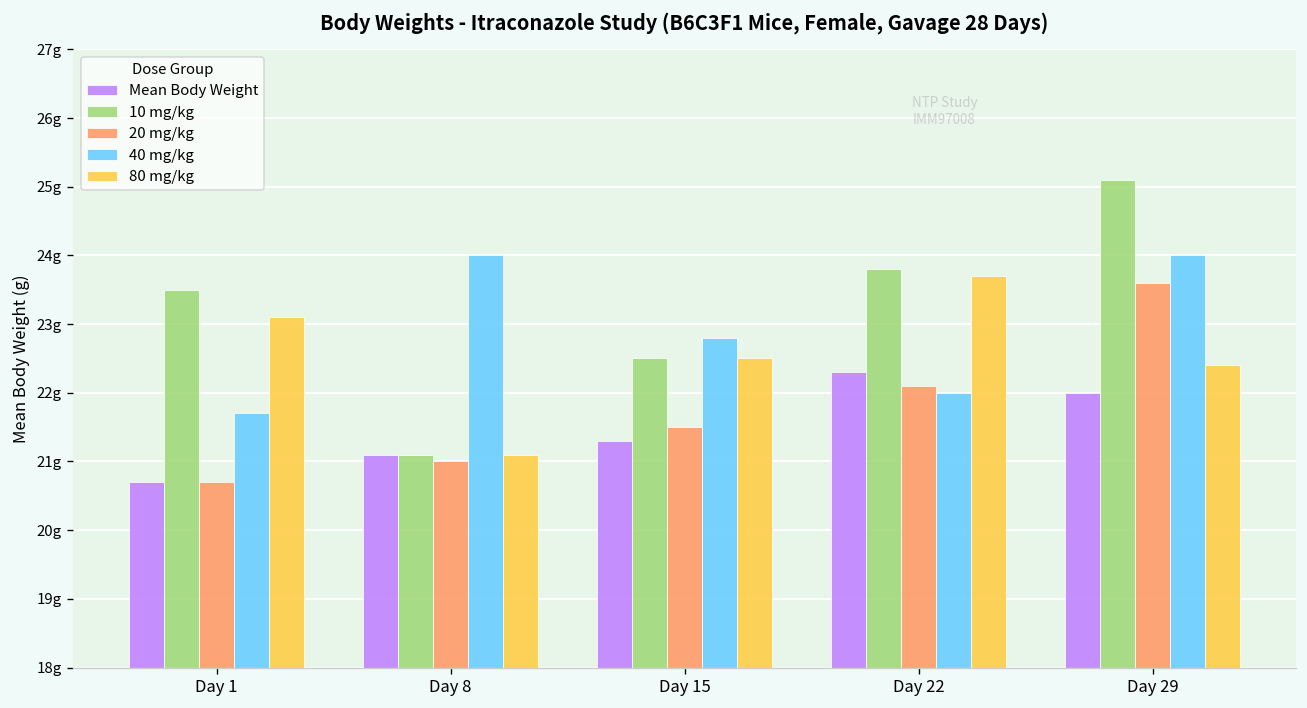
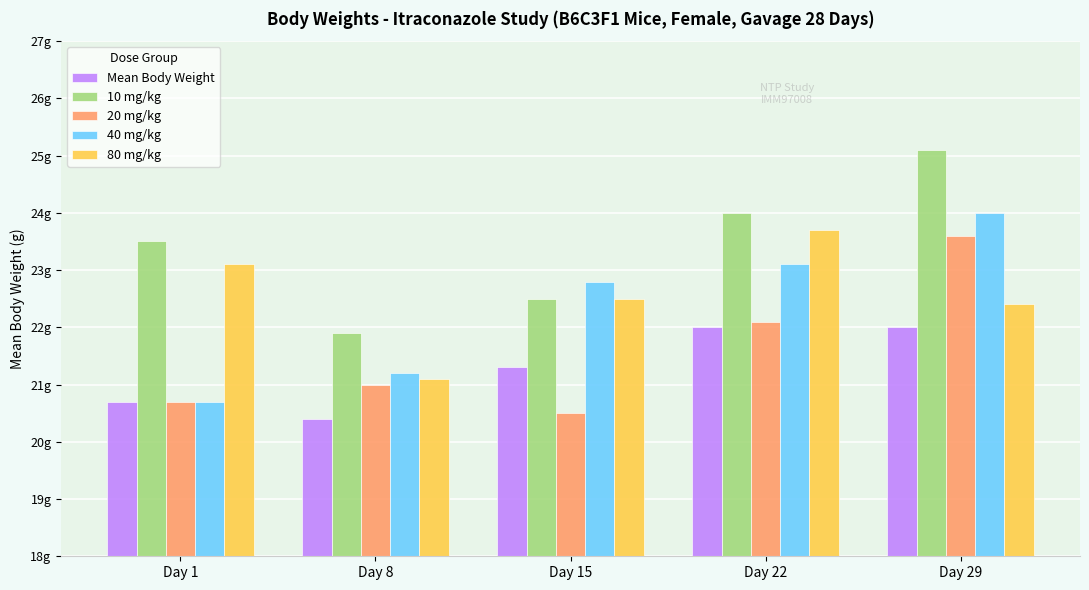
40 mg/kg, Day 1: 21.7g -> 20.7g
Mean Body Weight, Day 8: 21.1g -> 20.4g
10 mg/kg, Day 8: 21.1g -> 21.9g
40 mg/kg, Day 8: 24.0g -> 21.2g
20 mg/kg, Day 15: 21.5g -> 20.5g
Mean Body Weight, Day 22: 22.3g -> 22.0g
10 mg/kg, Day 22: 23.8g -> 24.0g
40 mg/kg, Day 22: 22.0g -> 23.1g
